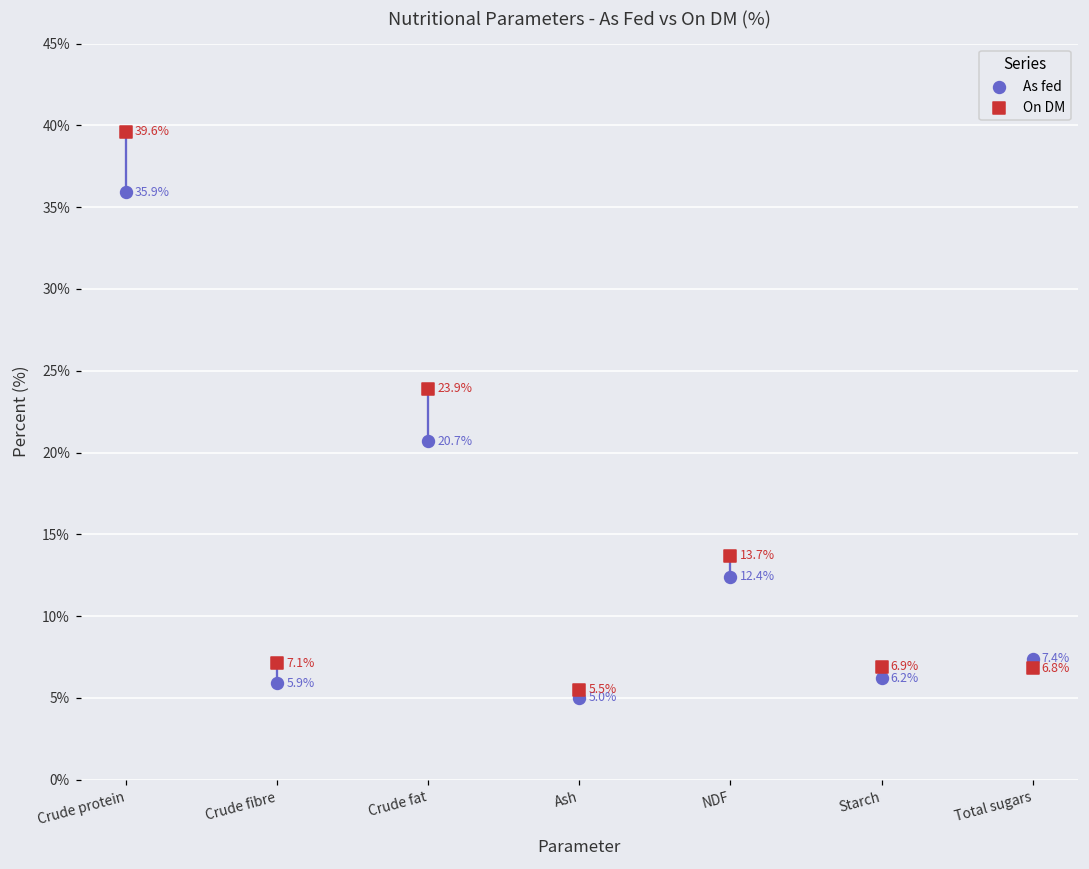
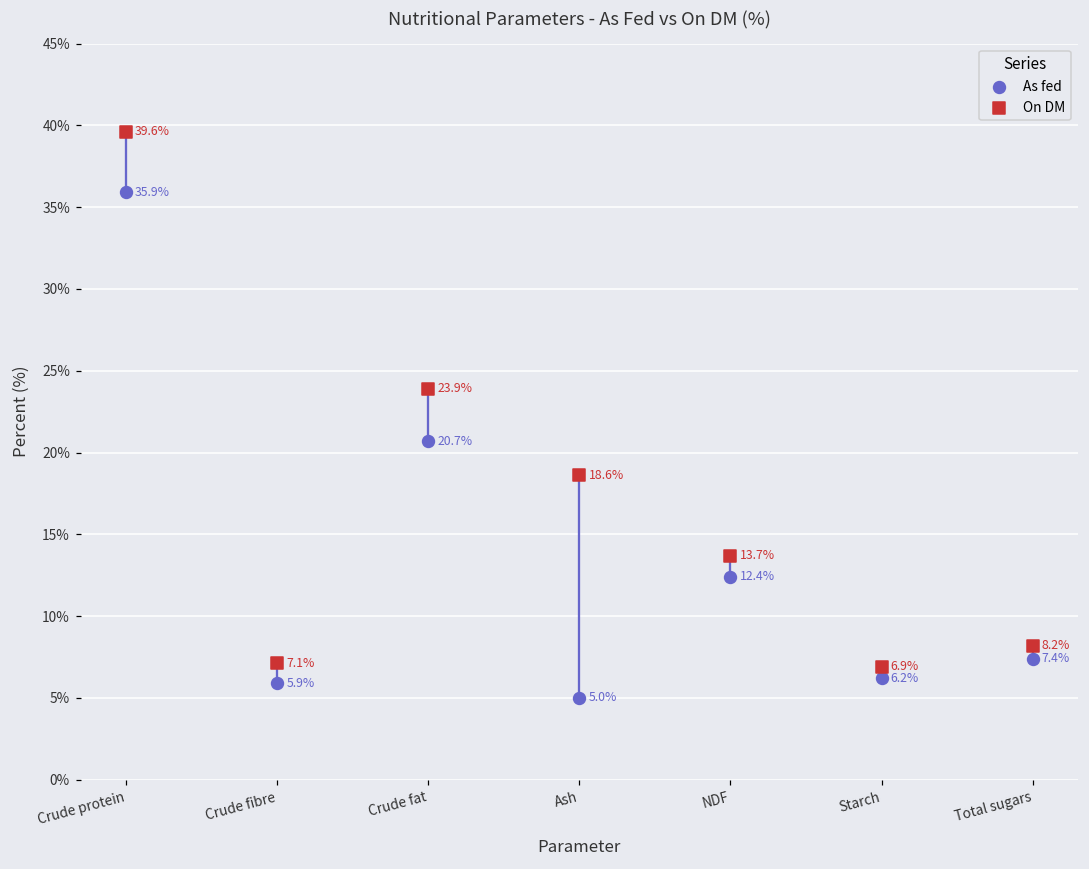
On DM, Ash: 5.5% -> 18.6%
On DM, Total sugars: 6.8% -> 8.2%
